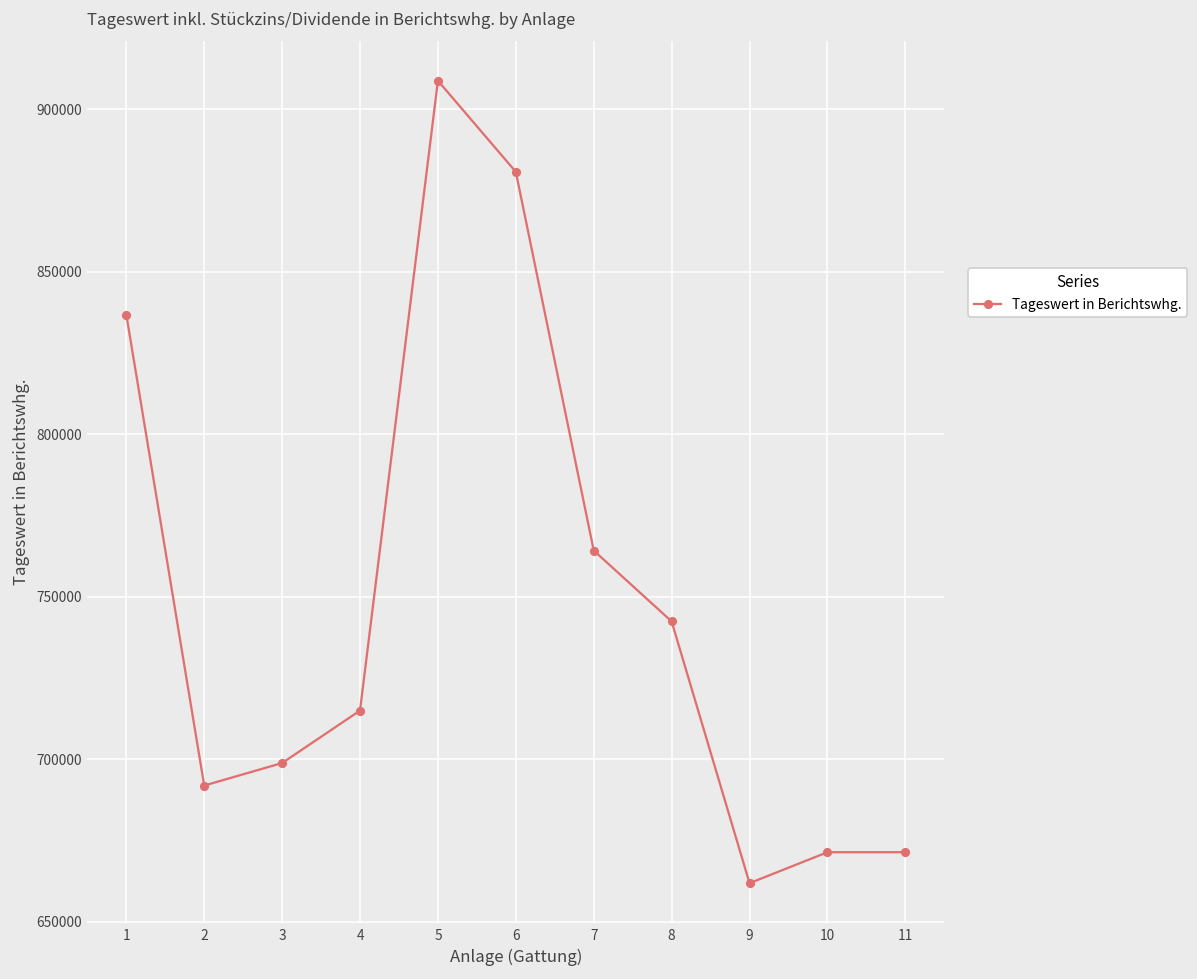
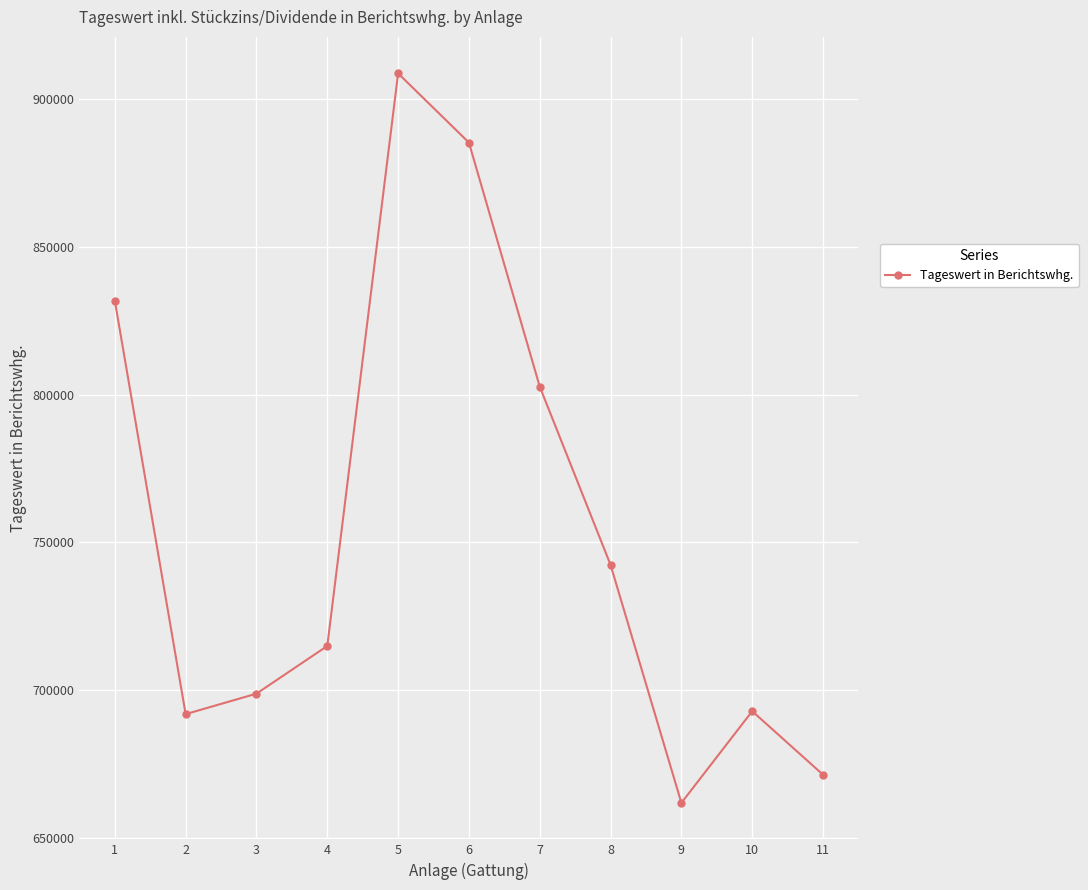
1: 837000 -> 832000
6: 881000 -> 885000
7: 764000 -> 803000
10: 671000 -> 693000
